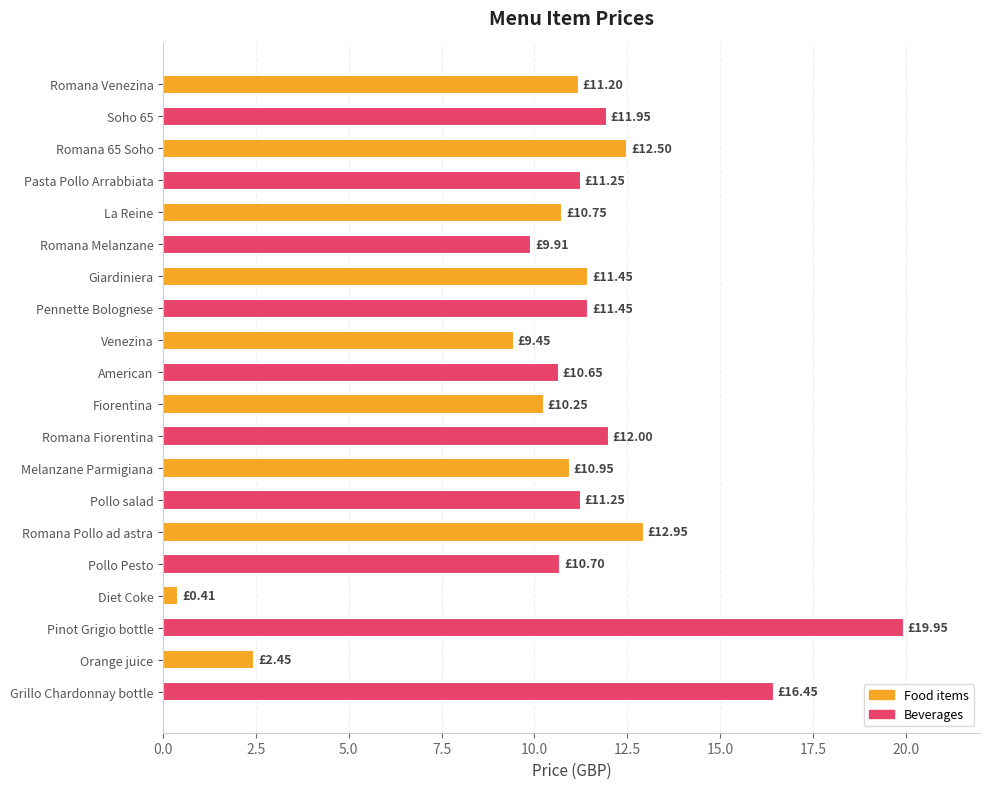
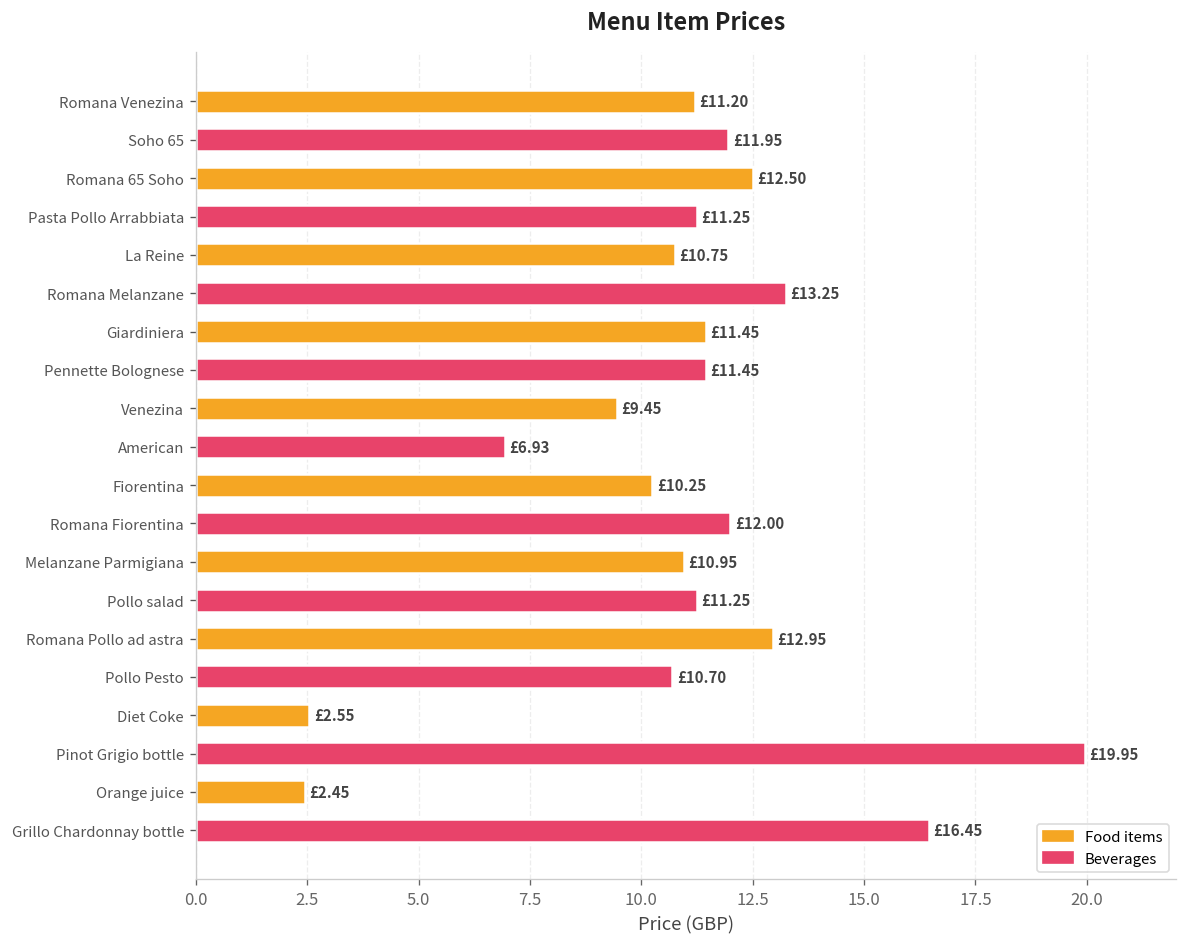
Romana Melanzane: £9.91 -> £13.25
American: £10.65 -> £6.93
Diet Coke: £0.41 -> £2.55
